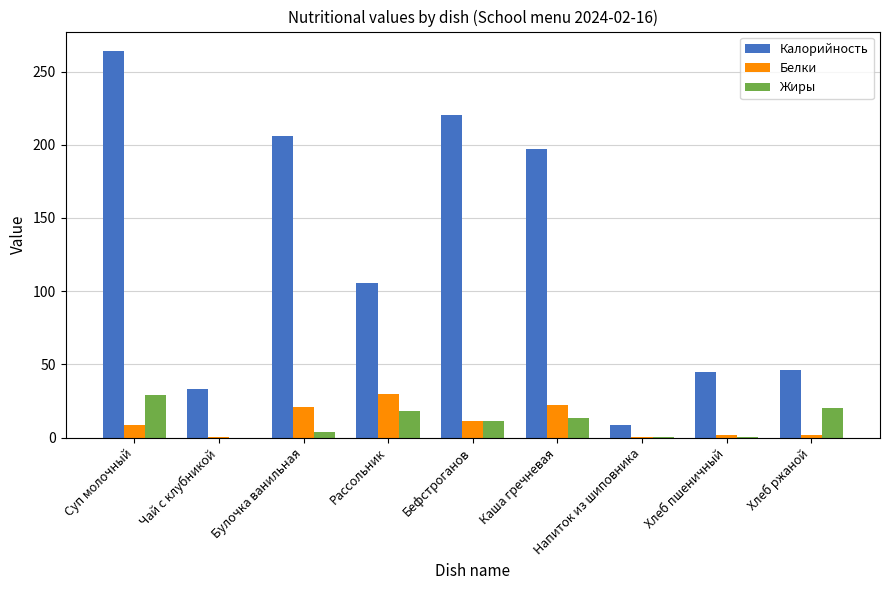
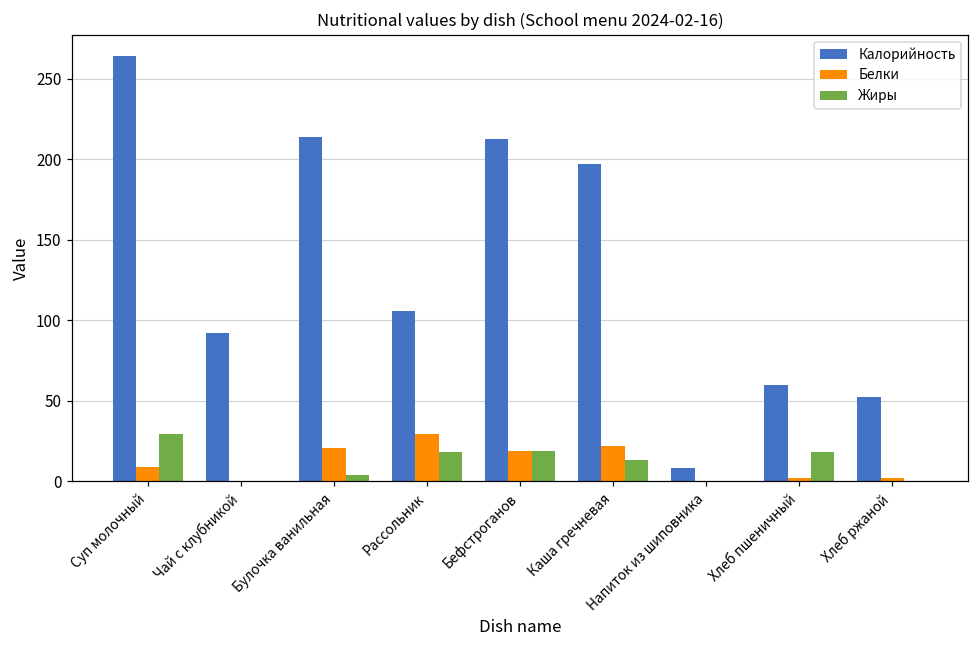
Калорийность, Чай с клубникой: 33 -> 92
Калорийность, Булочка ванильная: 206 -> 214
Калорийность, Бефстроганов: 220 -> 212
Белки, Бефстроганов: 12 -> 19
Жиры, Бефстроганов: 11 -> 19
Калорийность, Хлеб пшеничный: 45 -> 60
Жиры, Хлеб пшеничный: 0 -> 18
Калорийность, Хлеб ржаной: 46 -> 52
Жиры, Хлеб ржаной: 20 -> 0
